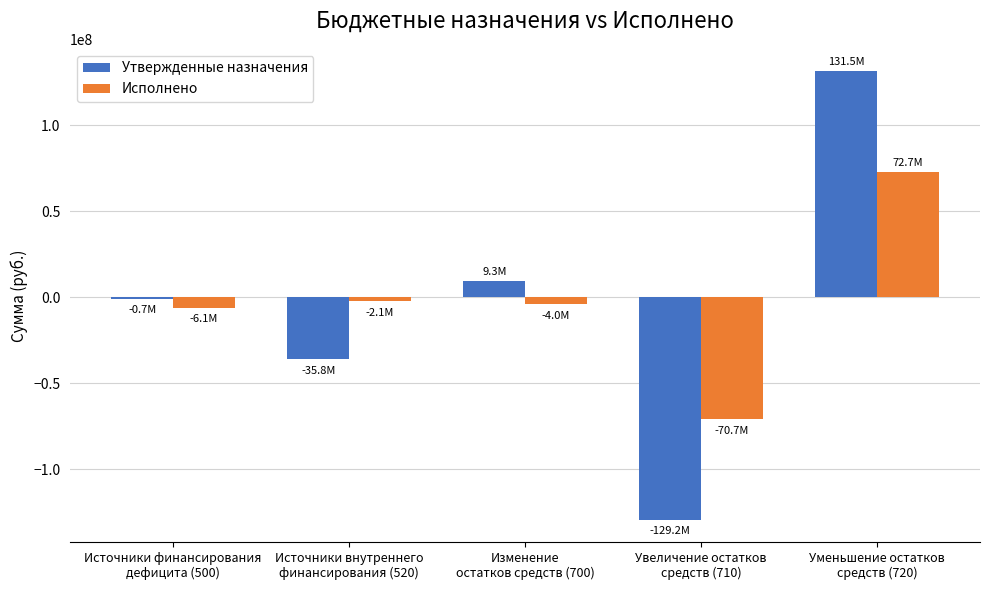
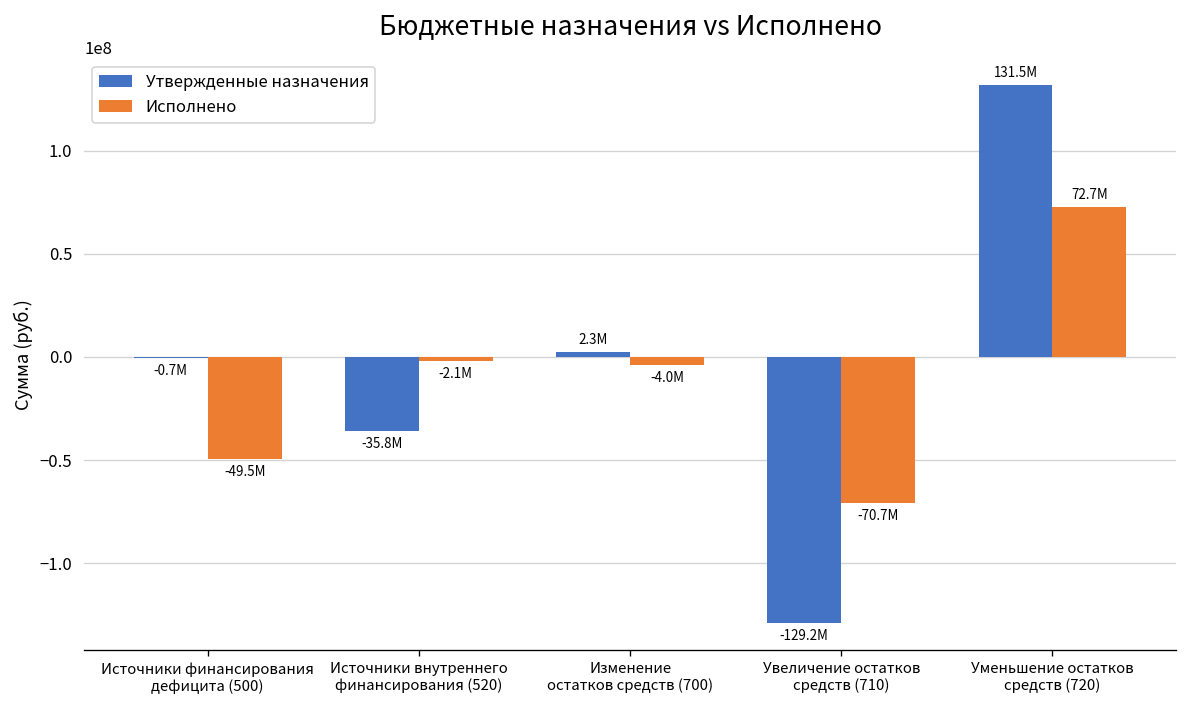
Исполнено, Источники финансирования дефицита (500): -6.1M -> -49.5M
Утвержденные назначения, Изменение остатков средств (700): 9.3M -> 2.3M
